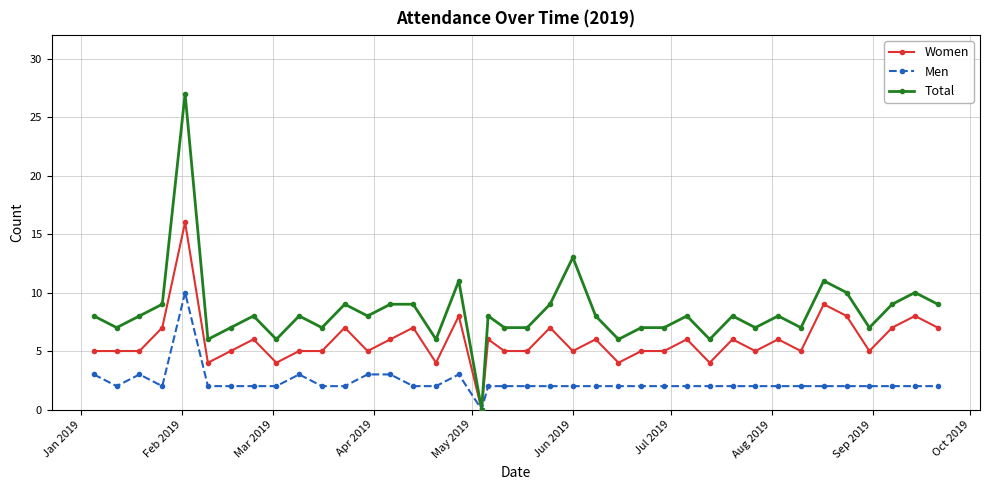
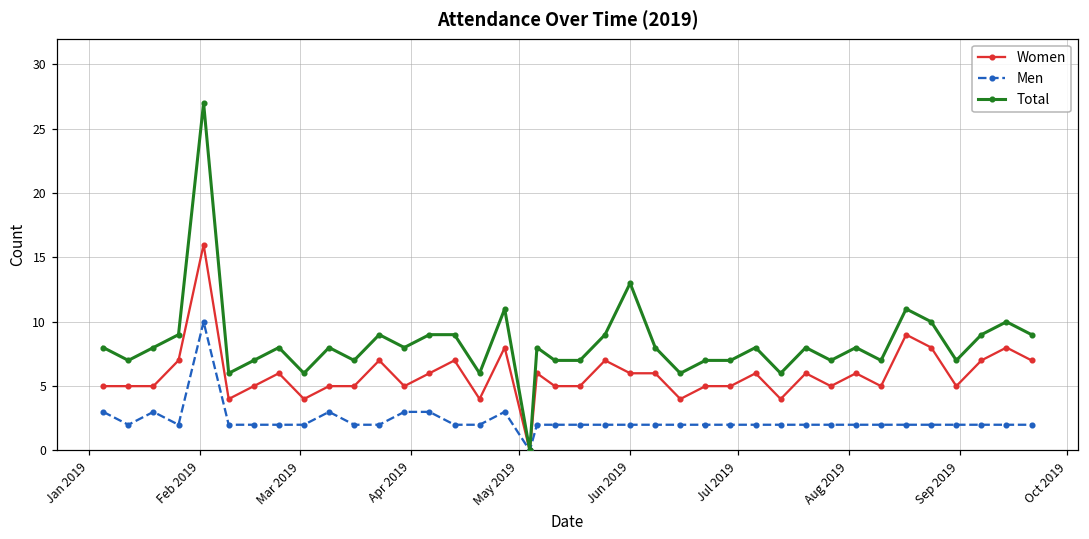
Women, Jun 2019: 5 -> 6
